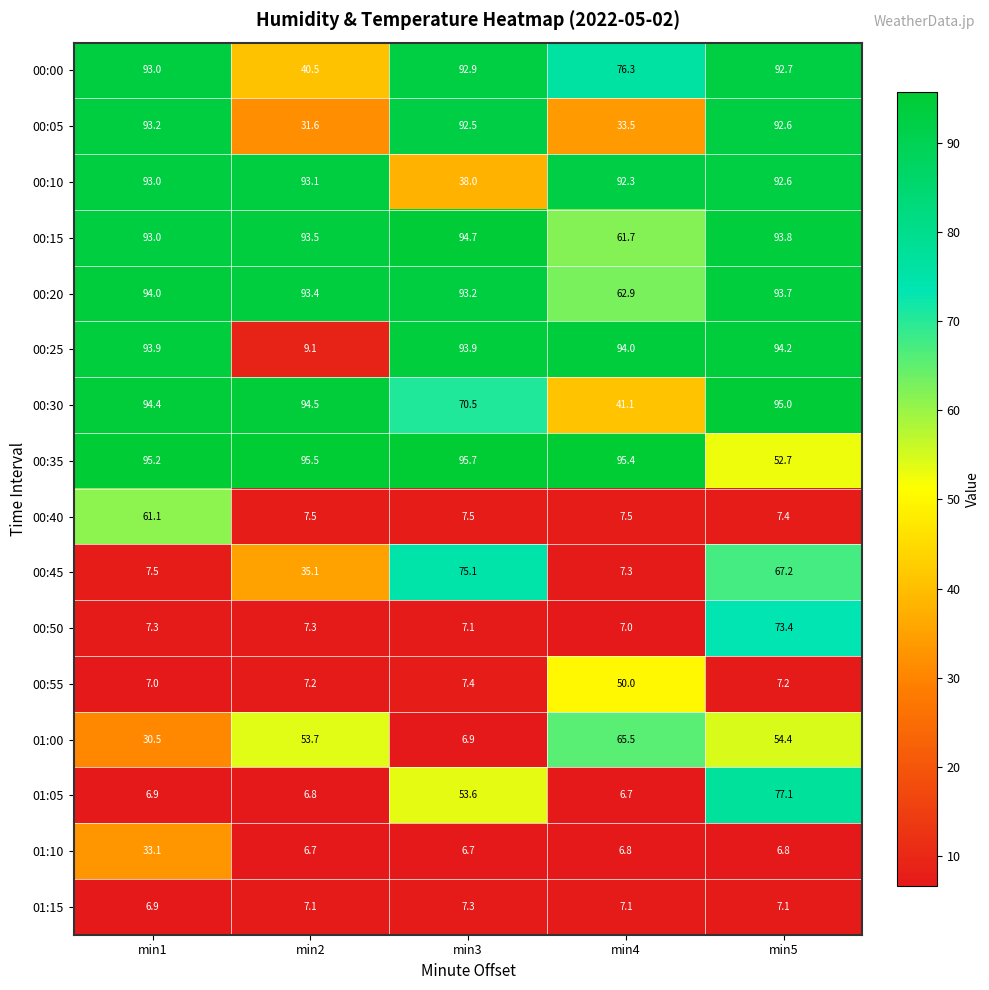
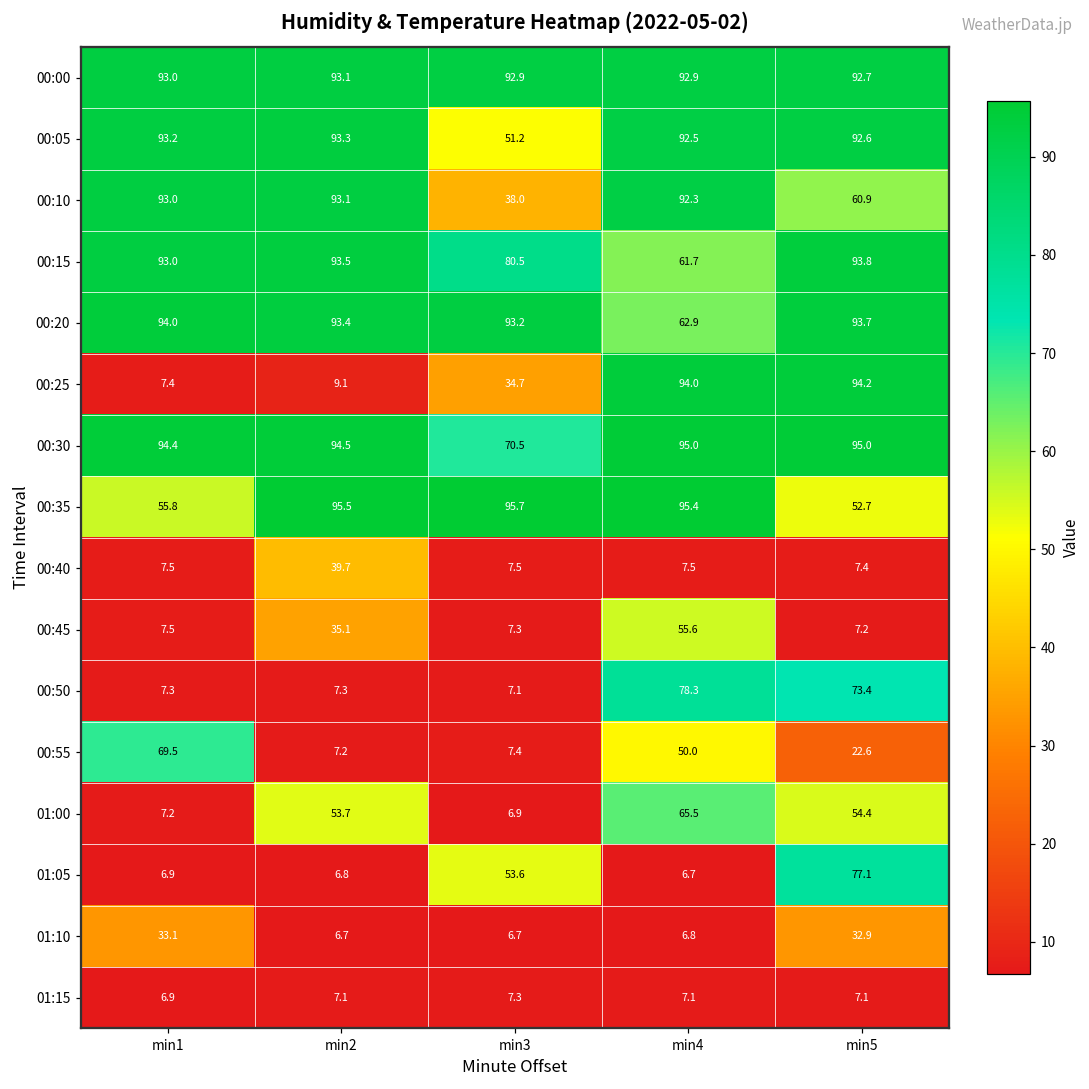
00:00, min2: 40.5 -> 93.1
00:00, min4: 76.3 -> 92.9
00:05, min2: 31.6 -> 93.3
00:05, min3: 92.5 -> 51.2
00:05, min4: 33.5 -> 92.5
00:10, min5: 92.6 -> 60.9
00:15, min3: 94.7 -> 80.5
00:25, min1: 93.9 -> 7.4
00:25, min3: 93.9 -> 34.7
00:30, min4: 41.1 -> 95.0
00:35, min1: 95.2 -> 55.8
00:40, min1: 61.1 -> 7.5
00:40, min2: 7.5 -> 39.7
00:45, min3: 75.1 -> 7.3
00:45, min4: 7.3 -> 55.6
00:45, min5: 67.2 -> 7.2
00:50, min4: 7.0 -> 78.3
00:55, min1: 7.0 -> 69.5
00:55, min5: 7.2 -> 22.6
01:00, min1: 30.5 -> 7.2
01:10, min5: 6.8 -> 32.9
